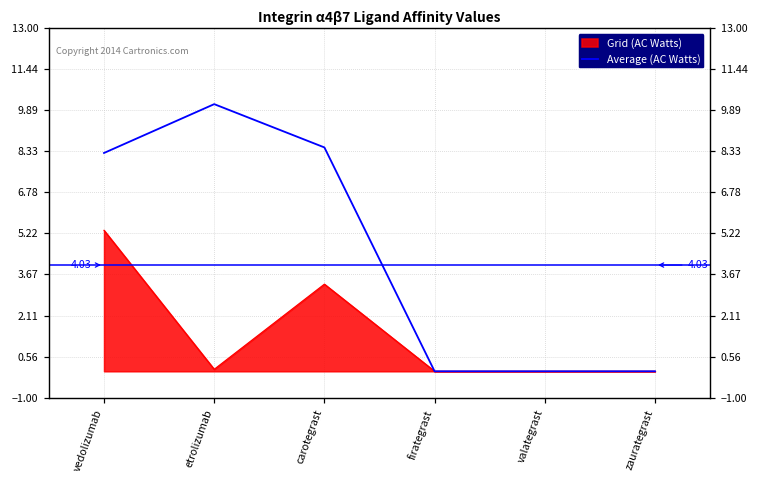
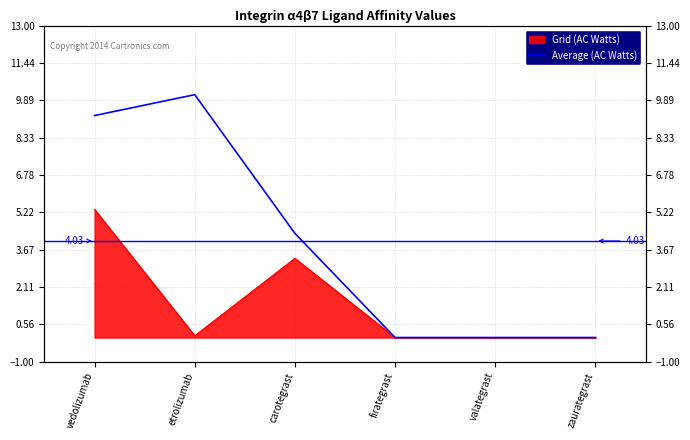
Average (AC Watts), vedolizumab: 8.3 -> 9.3
Average (AC Watts), carotegrast: 8.5 -> 4.3
